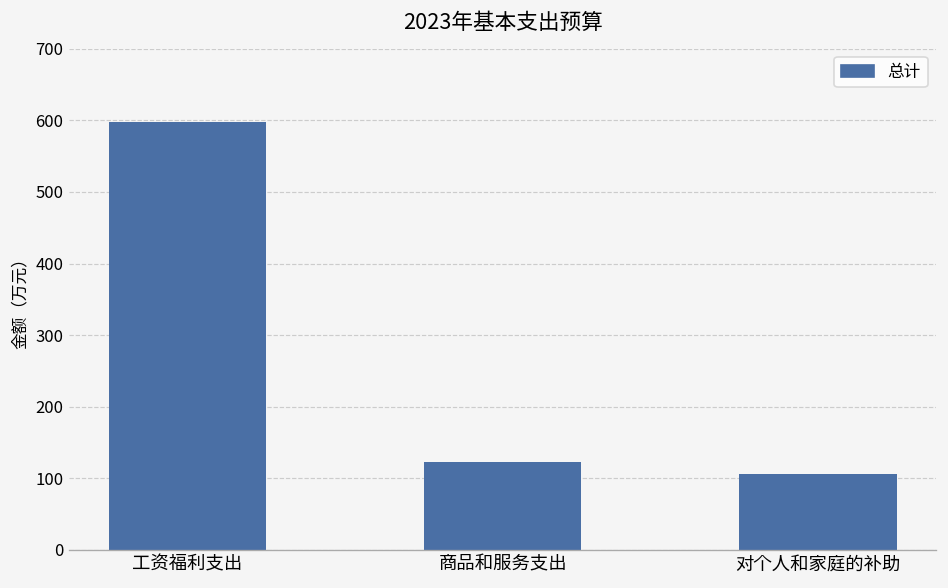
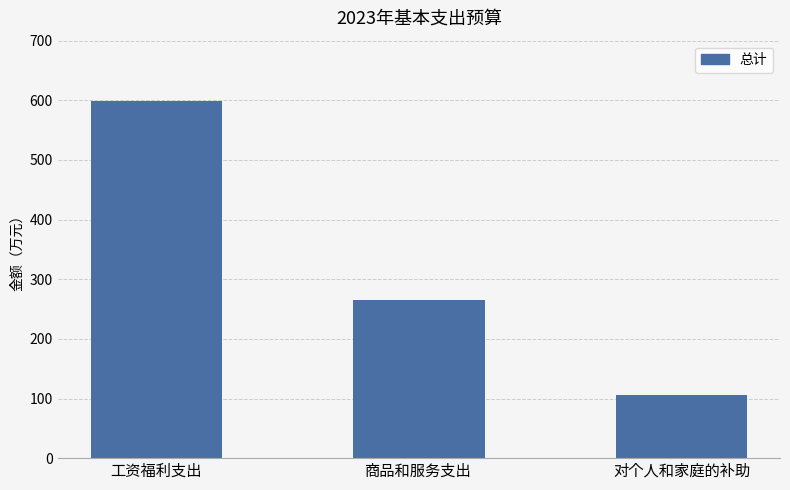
商品和服务支出: 120 -> 270
